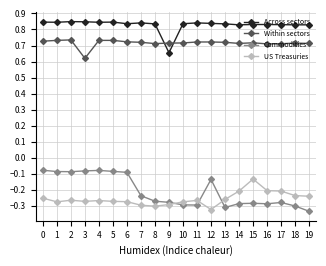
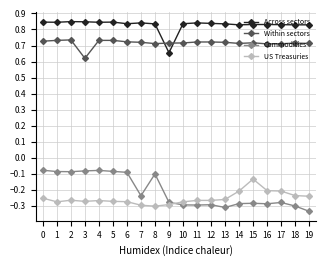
Commodities, 8: -0.27 -> -0.10
Commodities, 12: -0.14 -> -0.29
US Treasuries, 12: -0.32 -> -0.27
